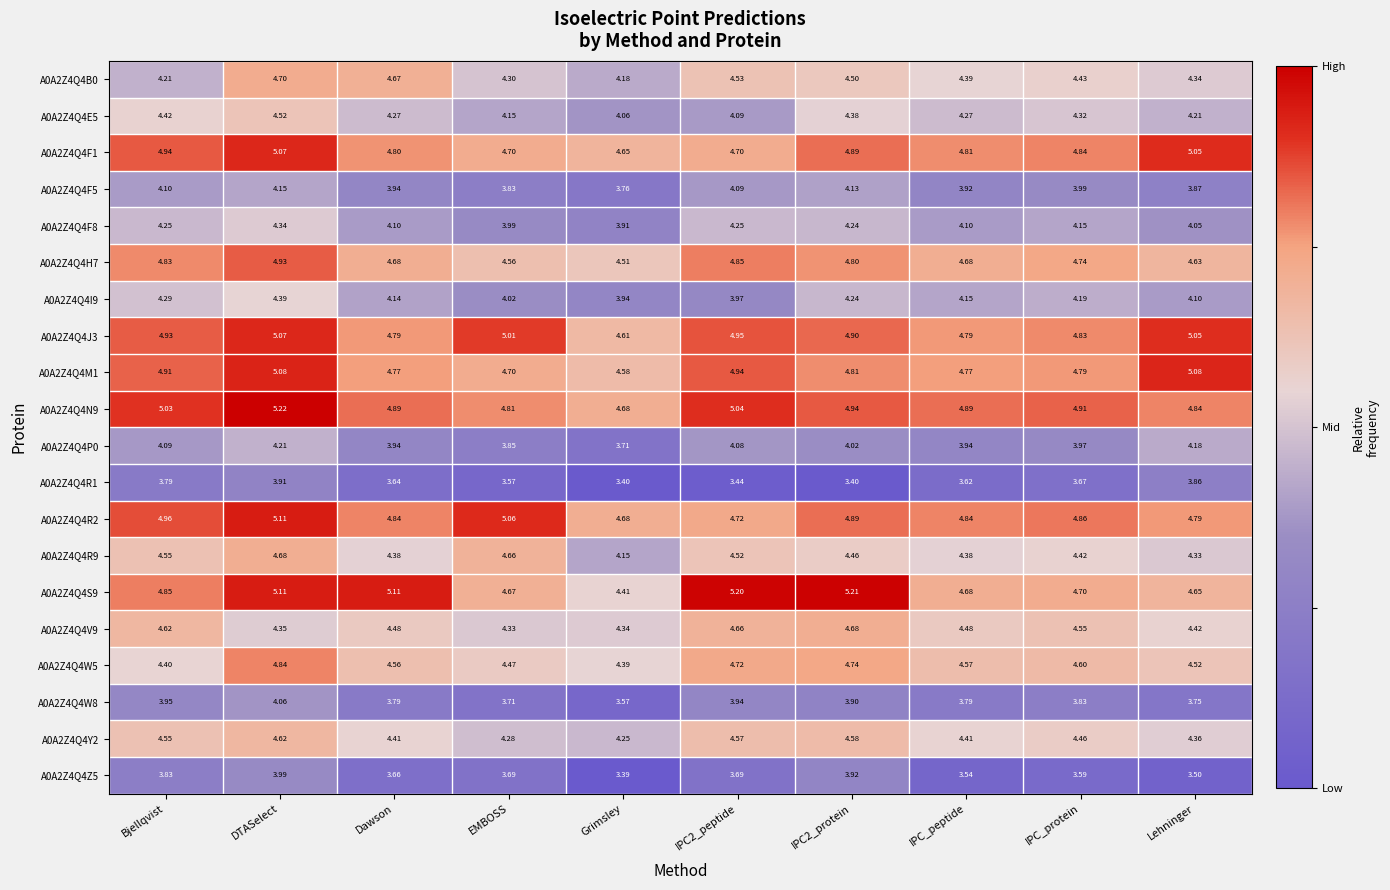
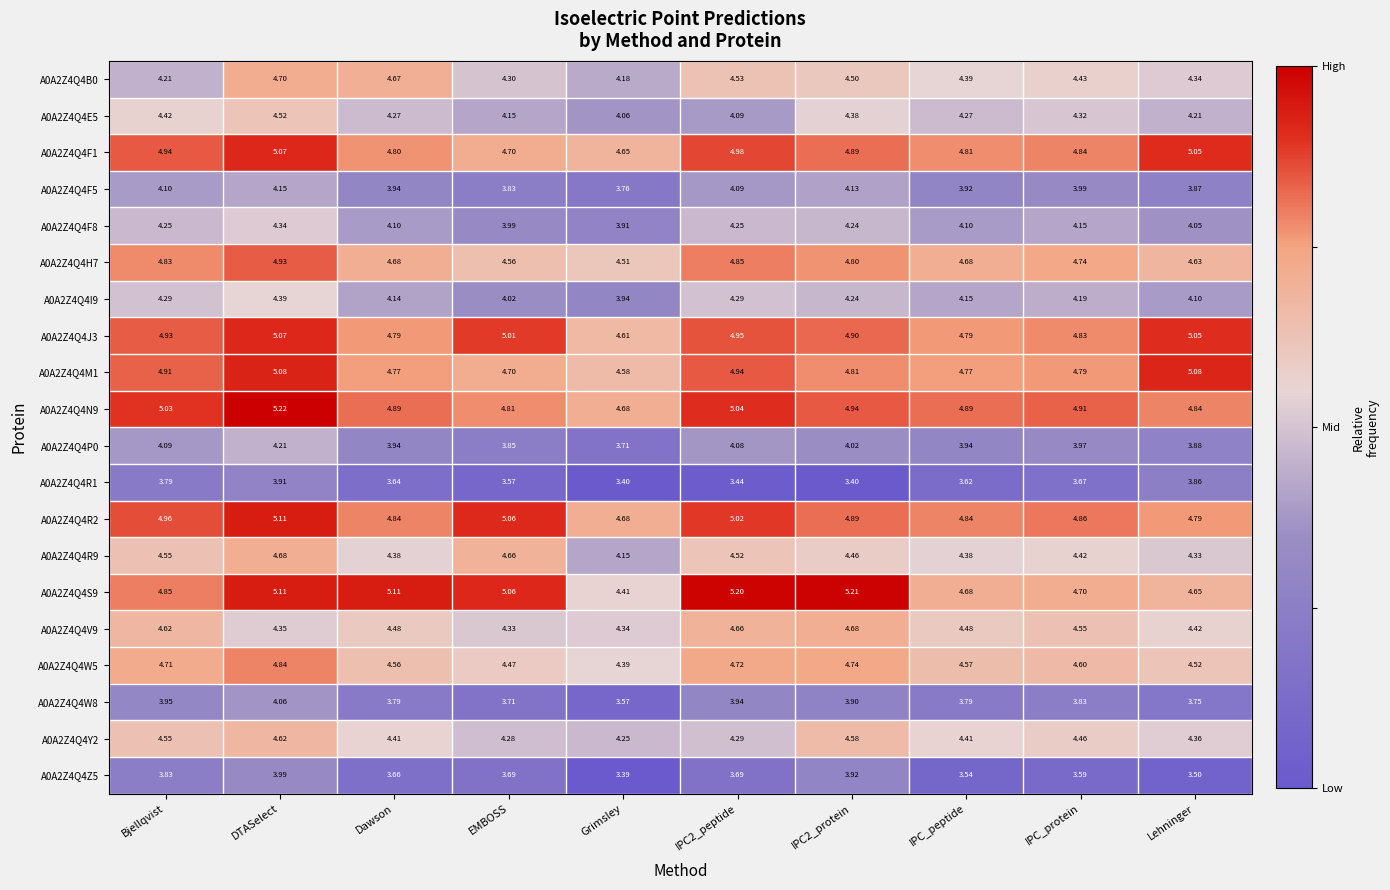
A0A2Z4Q4F1, IPC2_peptide: 4.70 -> 4.98
A0A2Z4Q4I9, IPC2_peptide: 3.97 -> 4.29
A0A2Z4Q4P0, Lehninger: 4.18 -> 3.88
A0A2Z4Q4R2, IPC2_peptide: 4.72 -> 5.02
A0A2Z4Q4S9, EMBOSS: 4.67 -> 5.06
A0A2Z4Q4W5, Bjellqvist: 4.40 -> 4.71
A0A2Z4Q4Y2, IPC2_peptide: 4.57 -> 4.29
